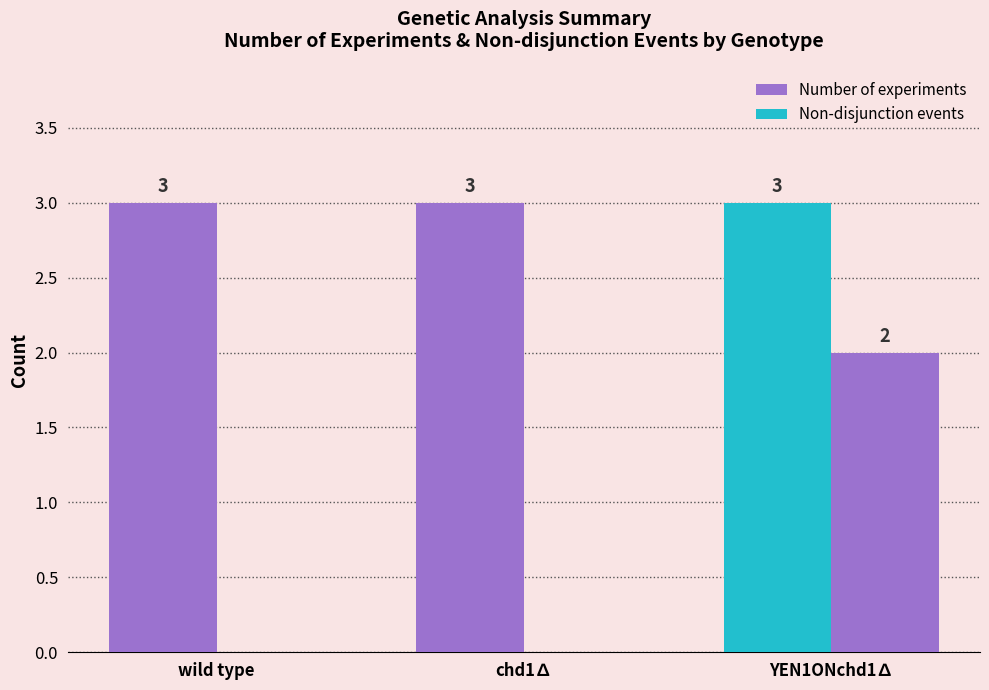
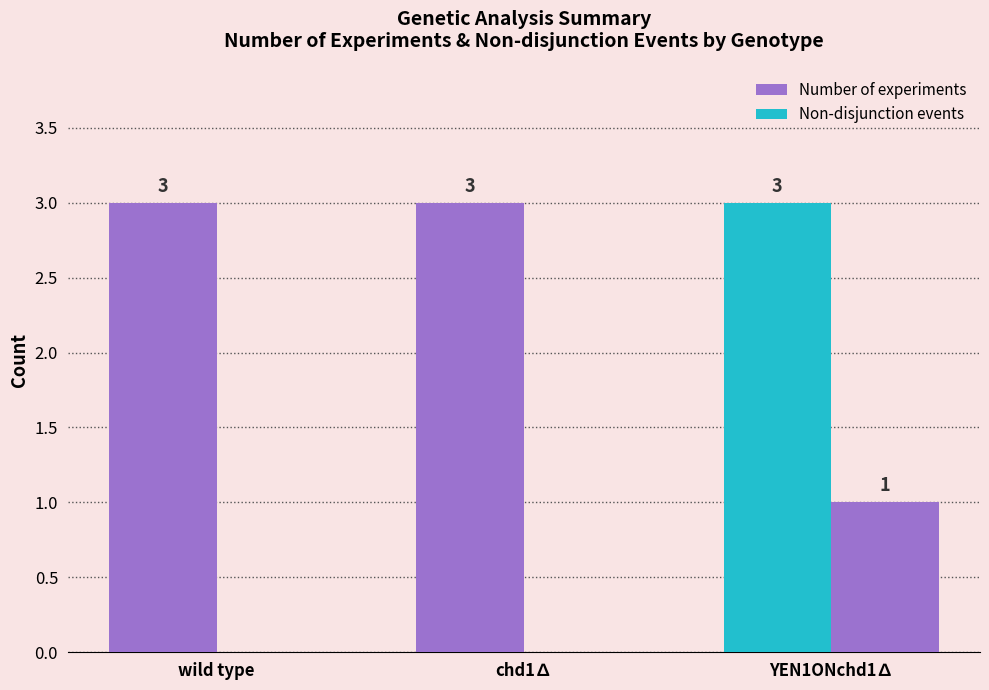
Non-disjunction events, YEN1ONchd1∆: 2 -> 1
